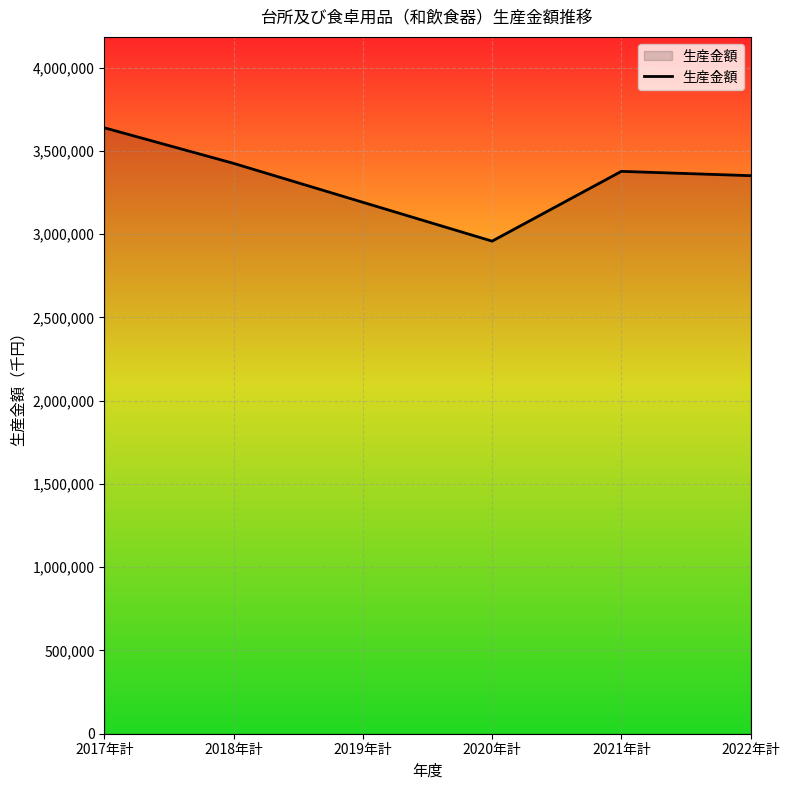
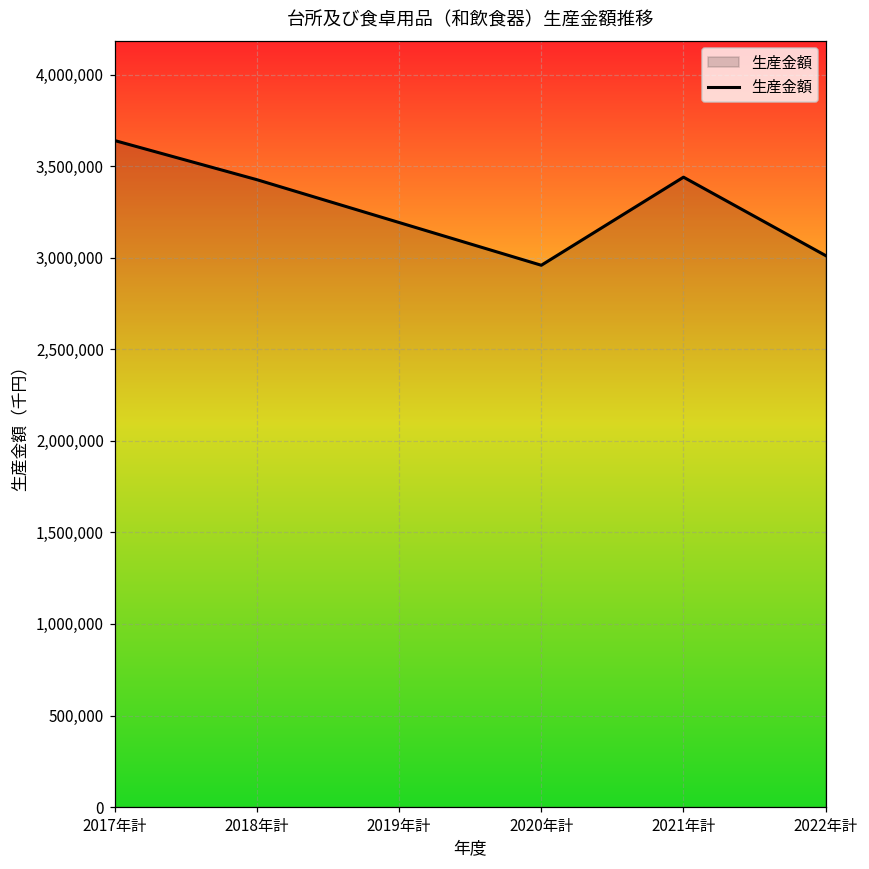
2021年計: 3,380,000 -> 3,440,000
2022年計: 3,350,000 -> 3,010,000
